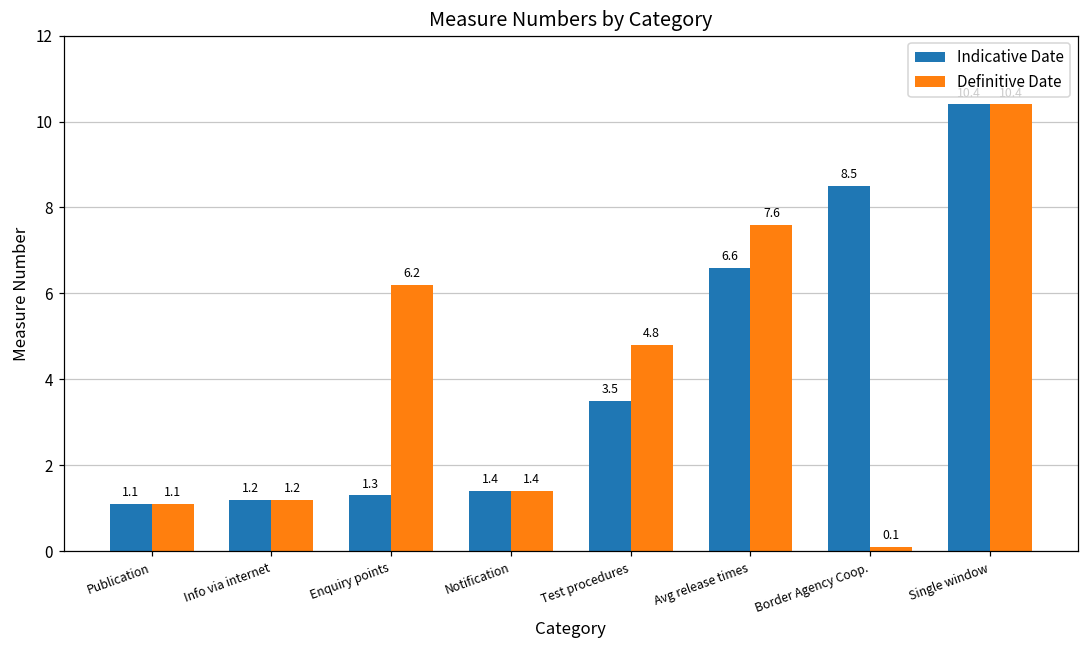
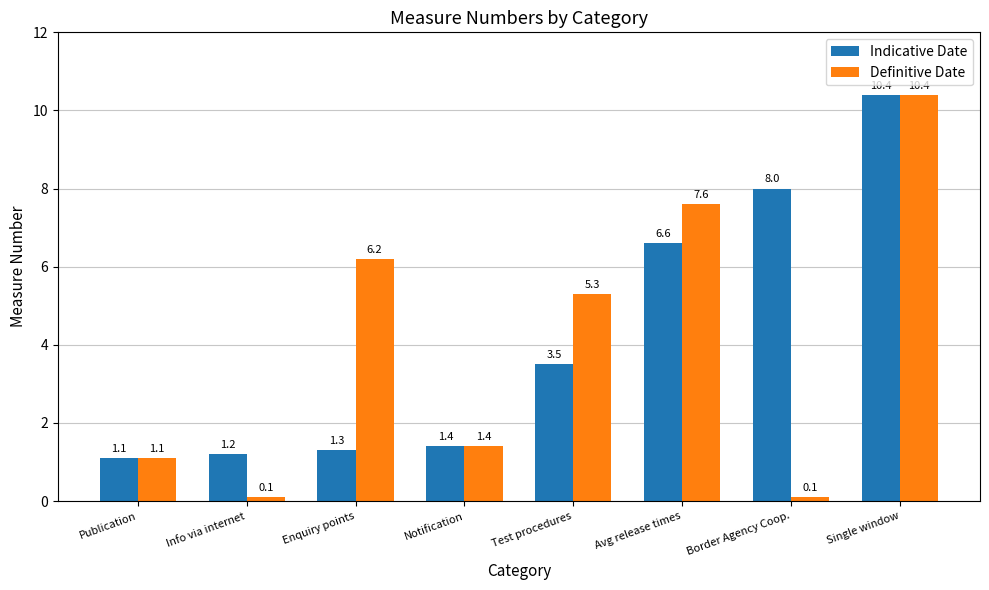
Definitive Date, Info via internet: 1.2 -> 0.1
Definitive Date, Test procedures: 4.8 -> 5.3
Indicative Date, Border Agency Coop.: 8.5 -> 8.0
